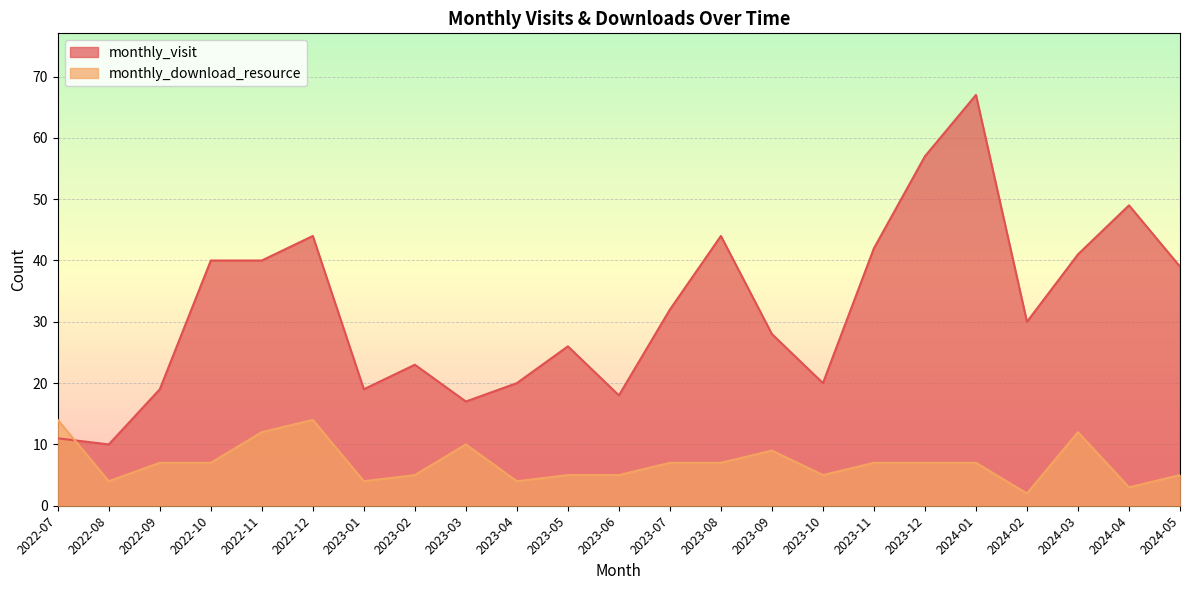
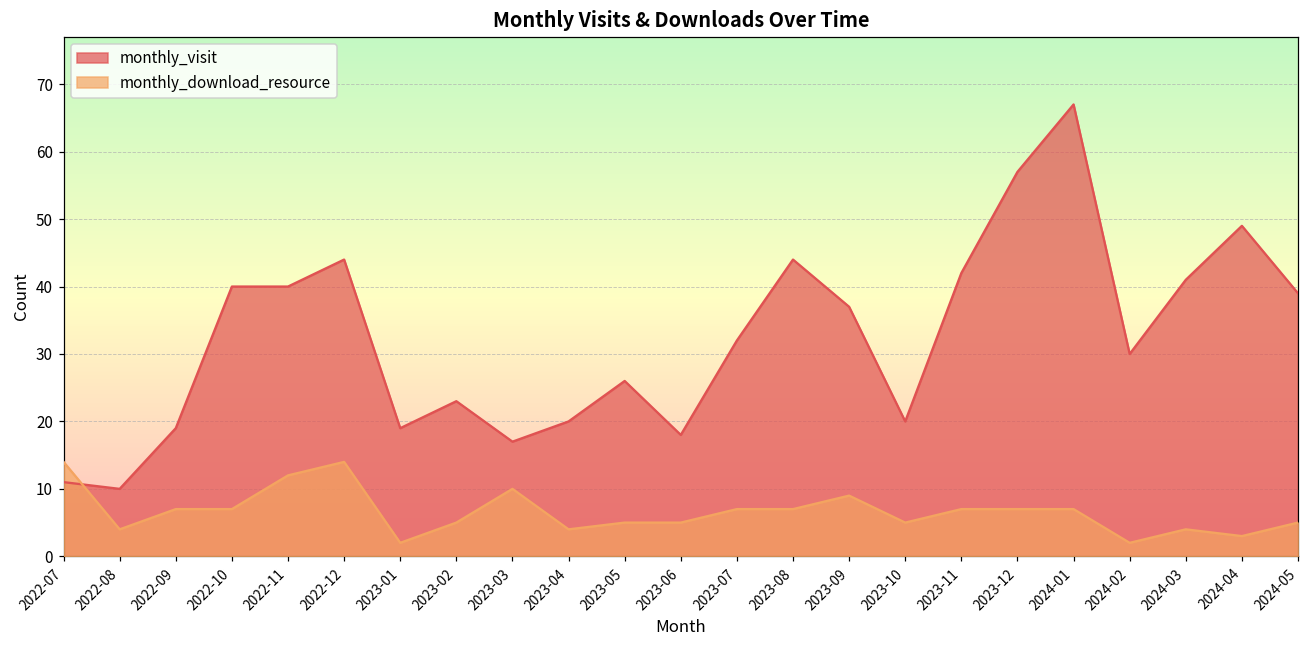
monthly_download_resource, 2023-01: 4 -> 2
monthly_visit, 2023-09: 28 -> 37
monthly_download_resource, 2024-03: 12 -> 4
